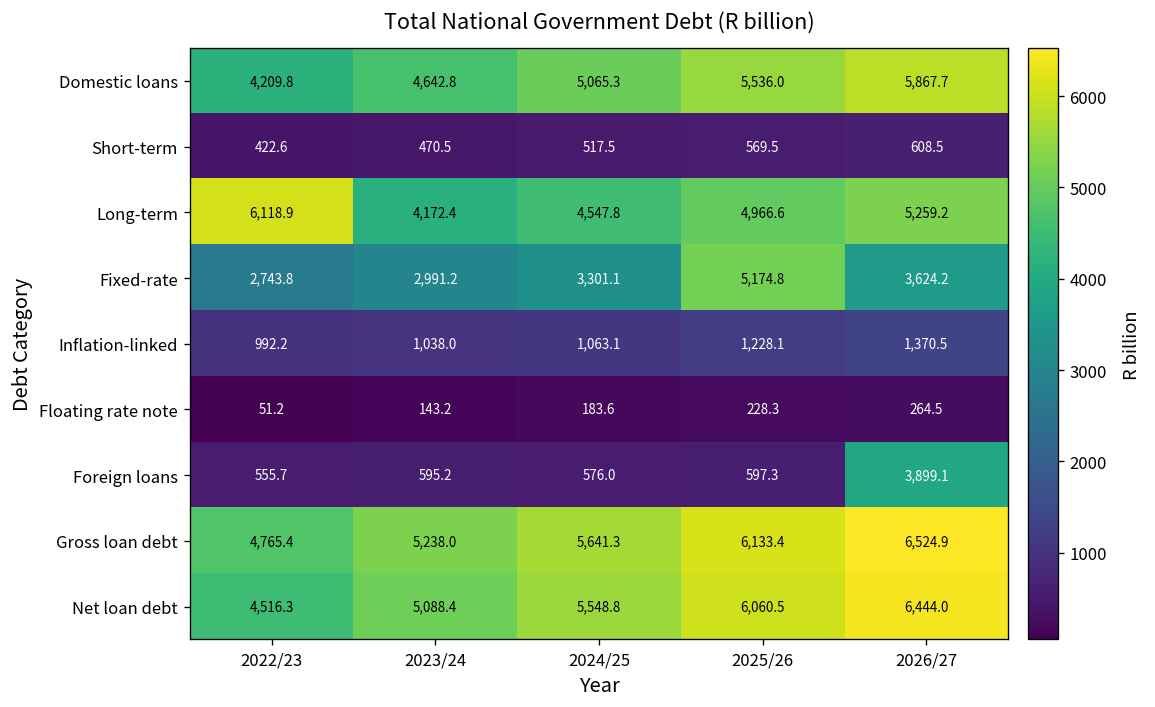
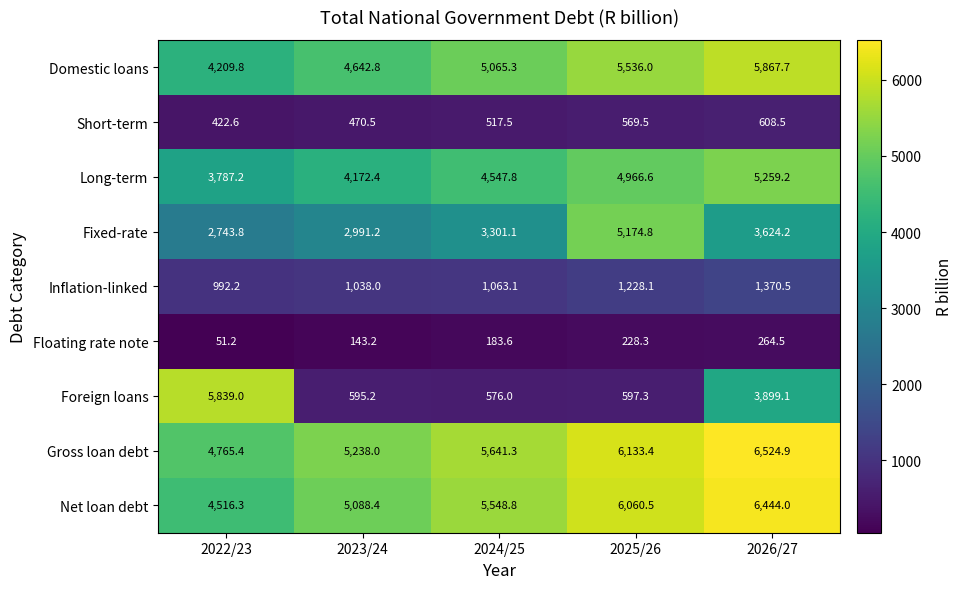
Long-term, 2022/23: 6,118.9 -> 3,787.2
Foreign loans, 2022/23: 555.7 -> 5,839.0
